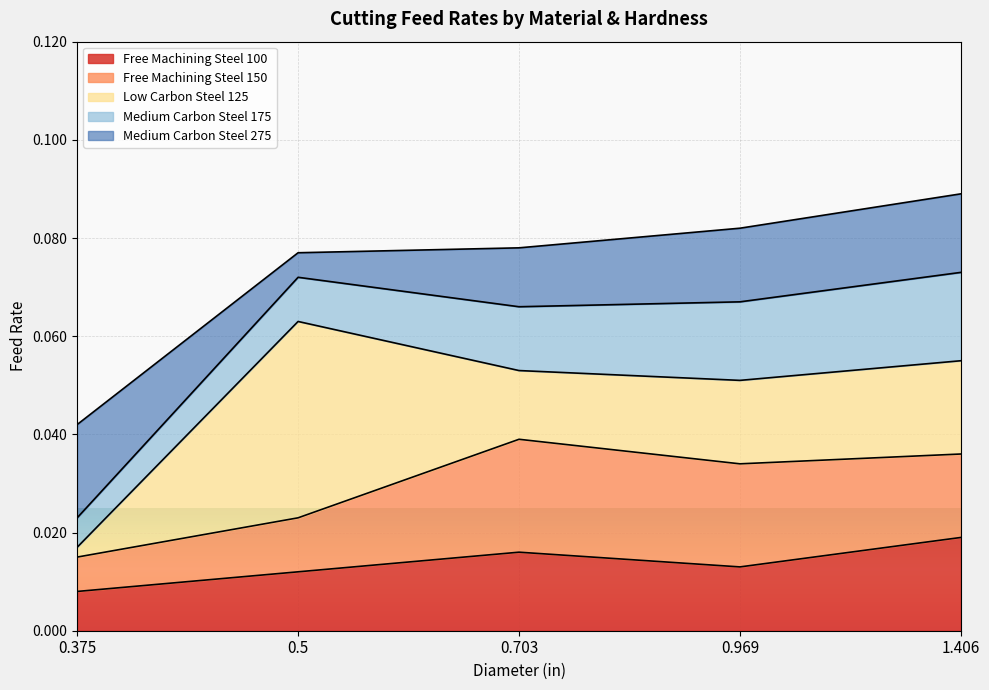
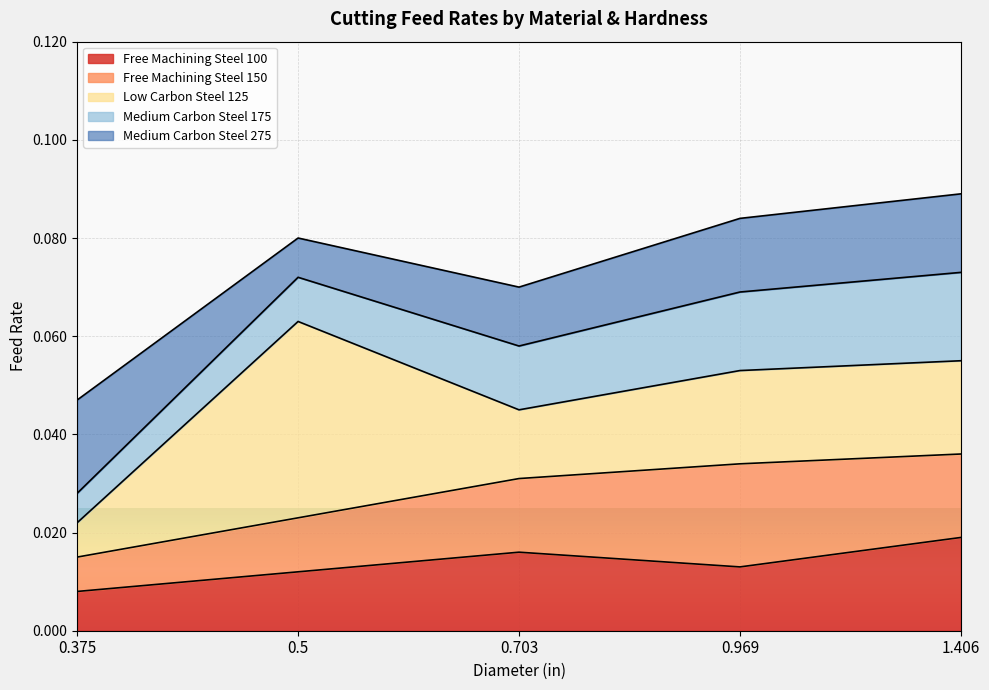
Low Carbon Steel 125, 0.375: 0.002 -> 0.007
Medium Carbon Steel 275, 0.5: 0.005 -> 0.008
Free Machining Steel 150, 0.703: 0.023 -> 0.015
Low Carbon Steel 125, 0.969: 0.017 -> 0.019
